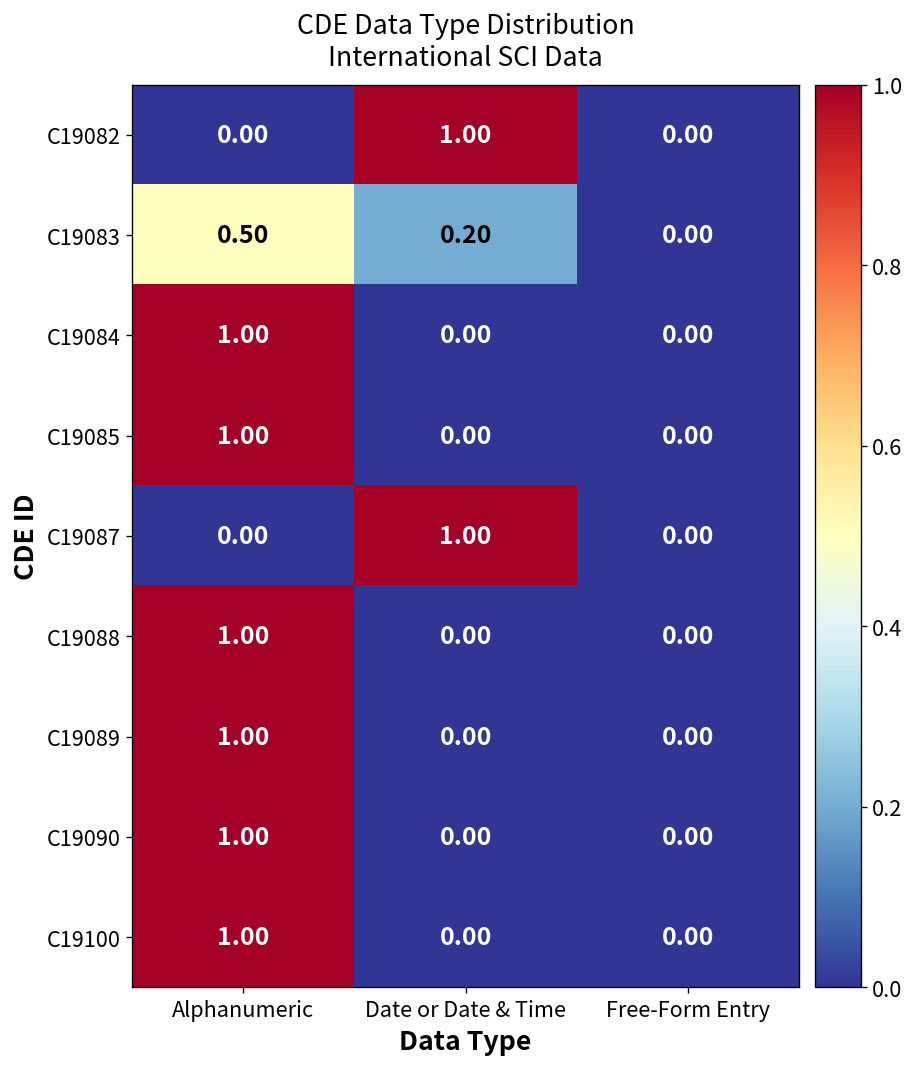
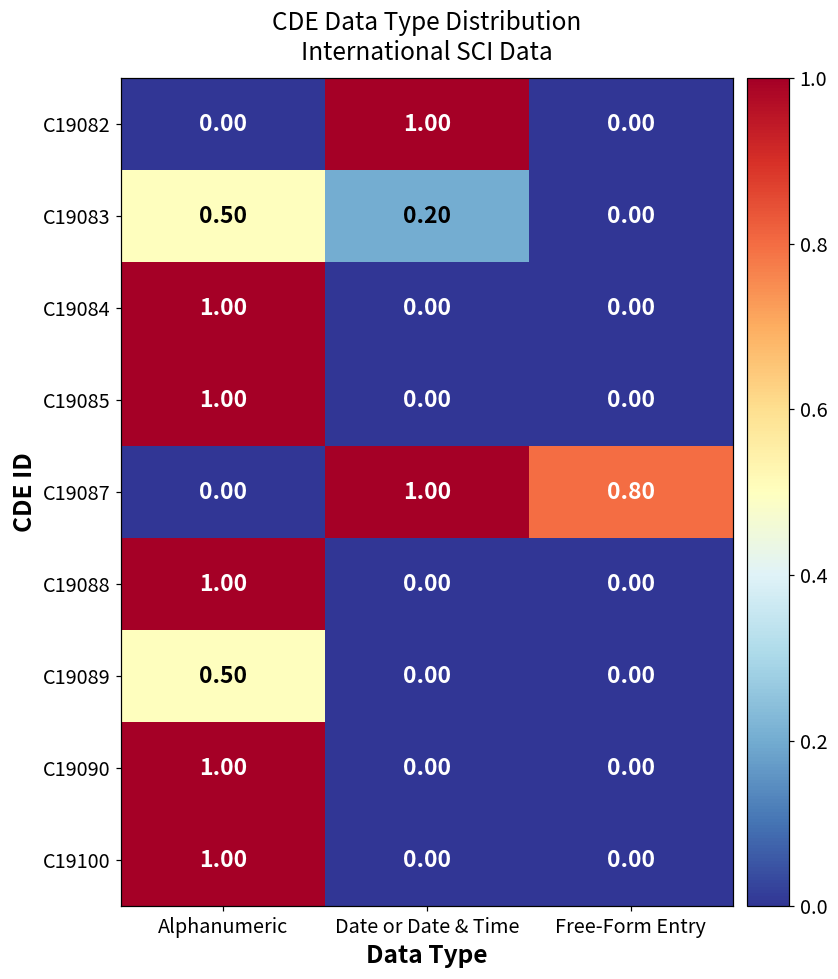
C19087, Free-Form Entry: 0.00 -> 0.80
C19089, Alphanumeric: 1.00 -> 0.50
